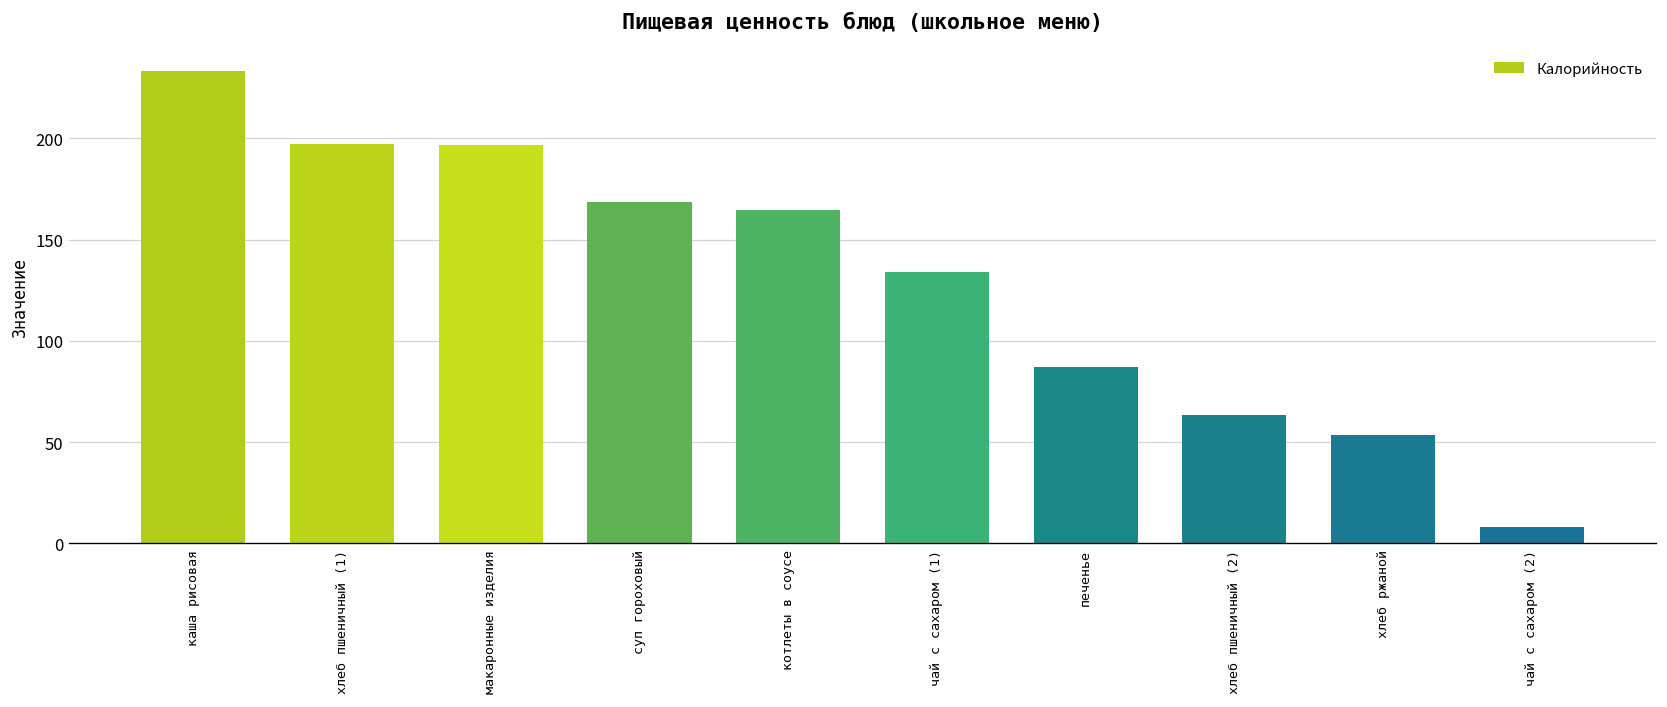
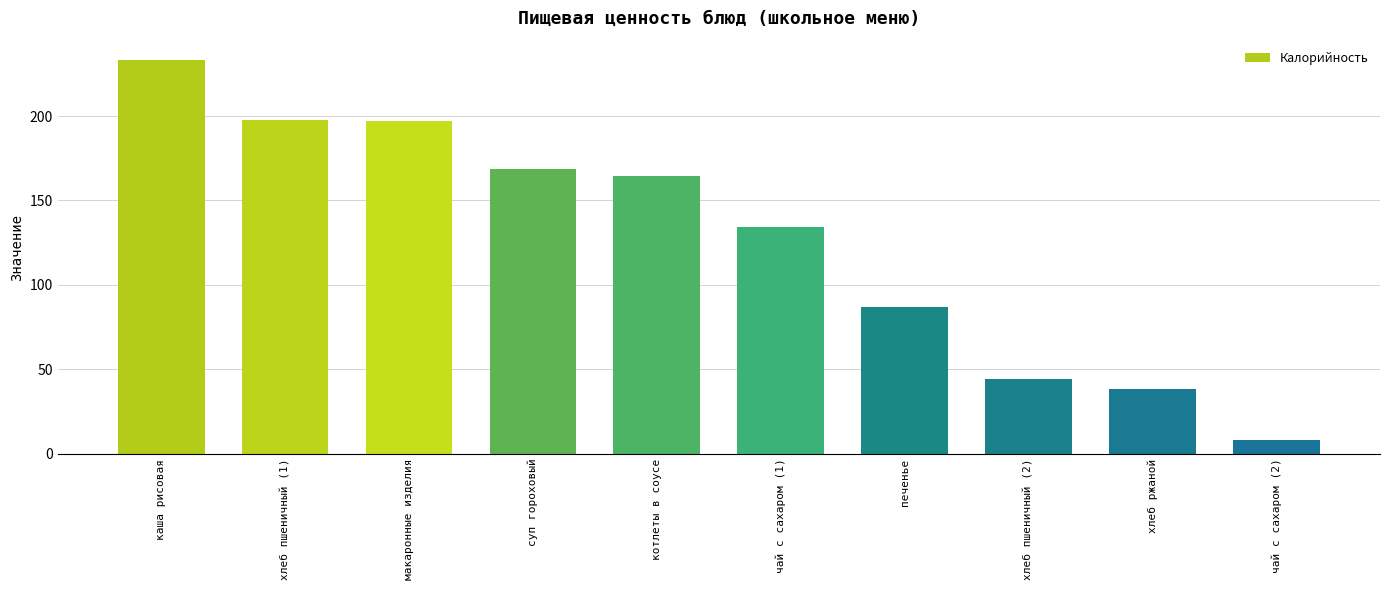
хлеб пшеничный (2): 64 -> 44
хлеб ржаной: 54 -> 38
